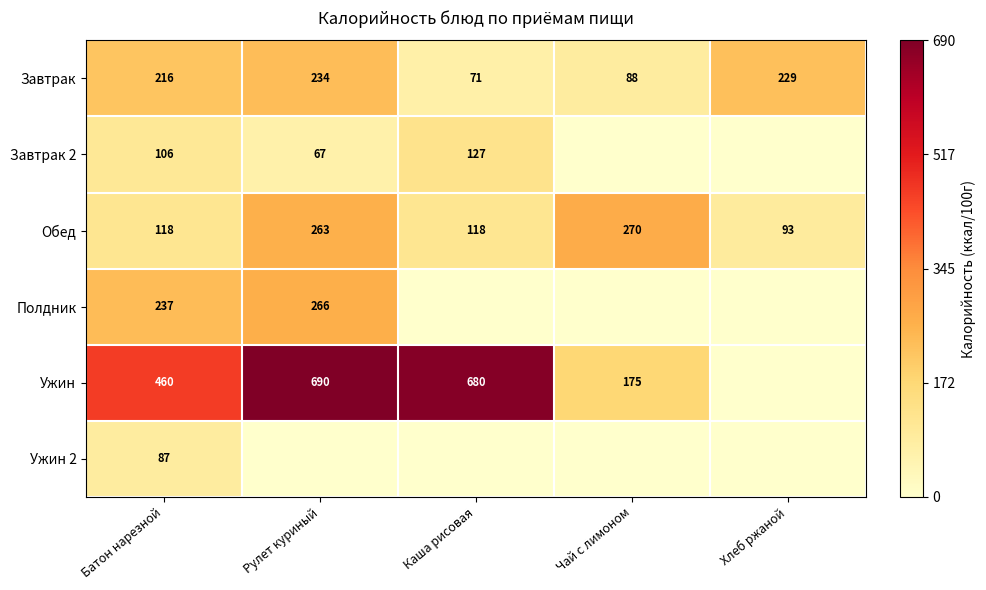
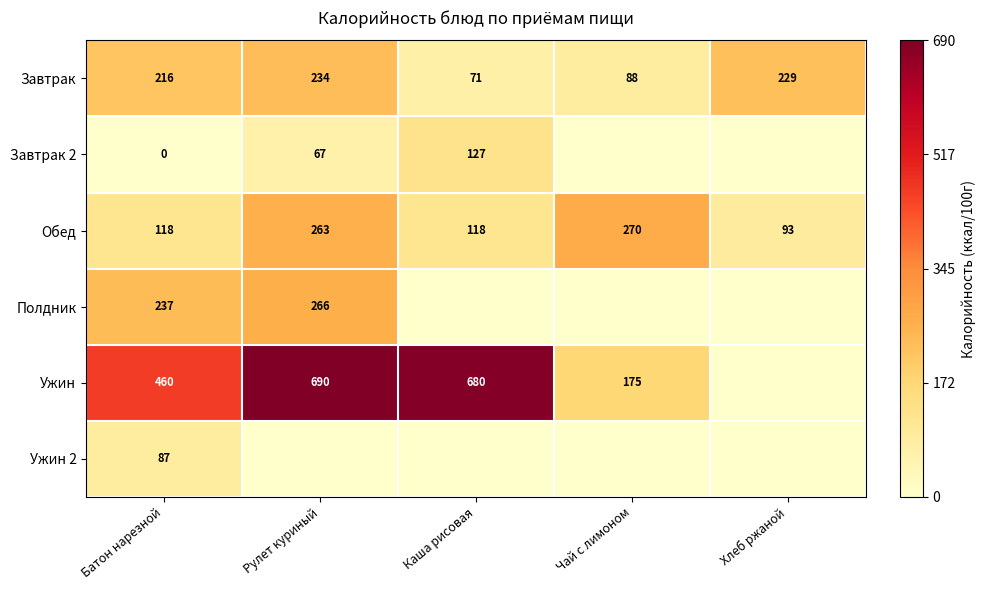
Завтрак 2, Батон нарезной: 106 -> 0
